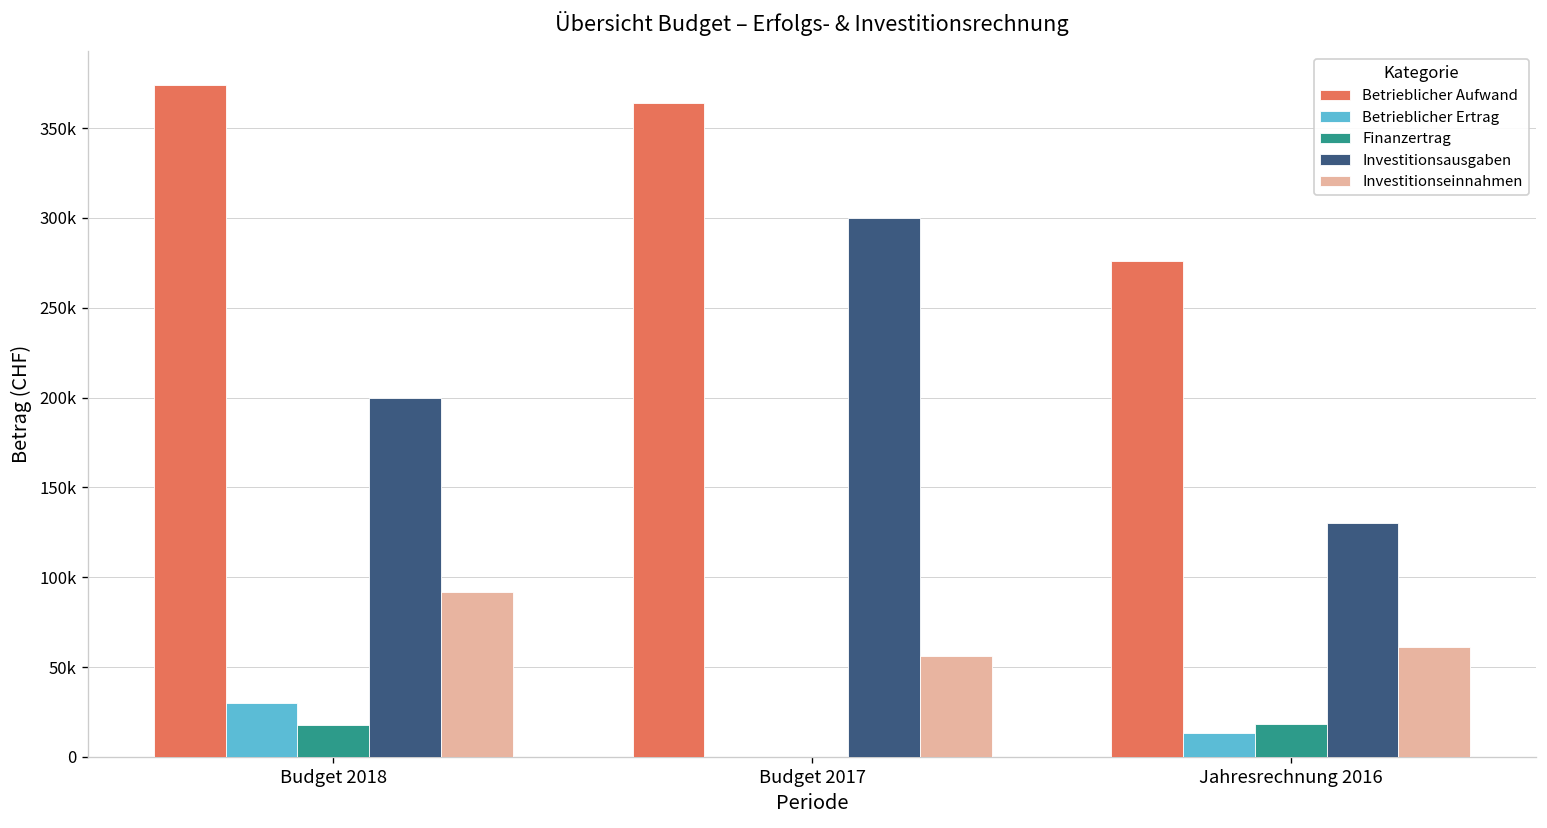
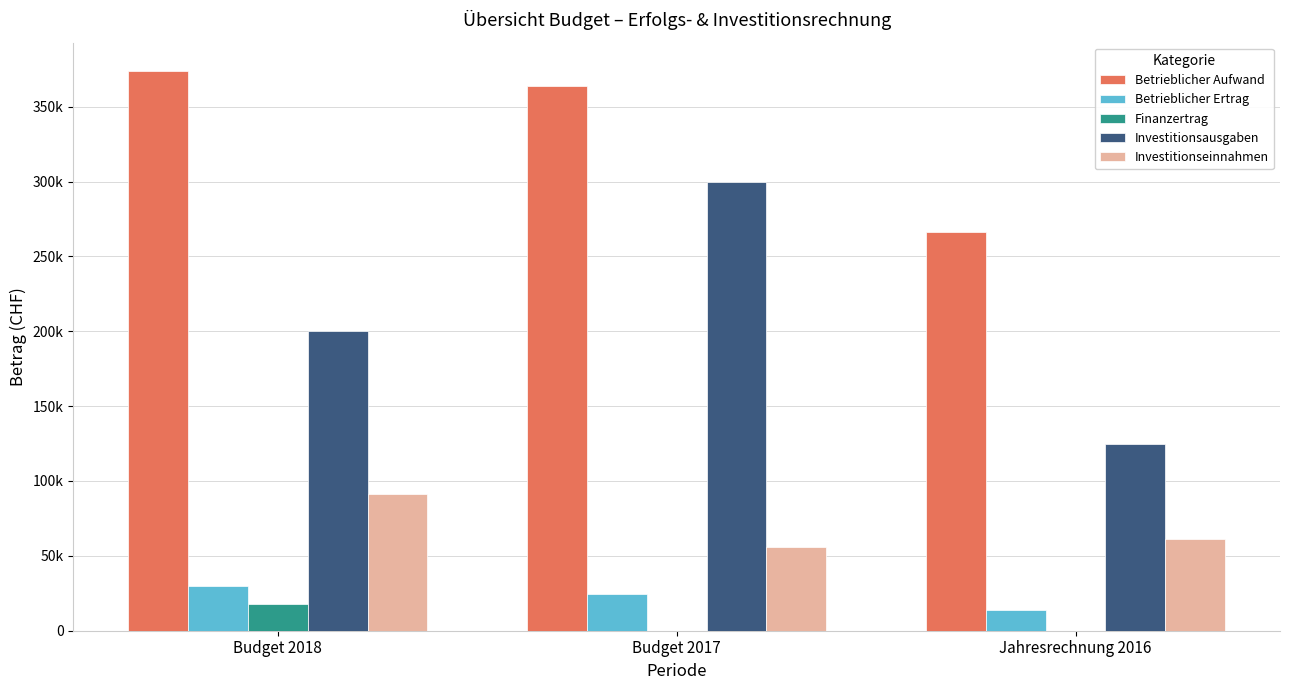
Betrieblicher Ertrag, Budget 2017: 0 -> 25000
Betrieblicher Aufwand, Jahresrechnung 2016: 276000 -> 266000
Finanzertrag, Jahresrechnung 2016: 19000 -> 0
Investitionsausgaben, Jahresrechnung 2016: 130000 -> 125000
